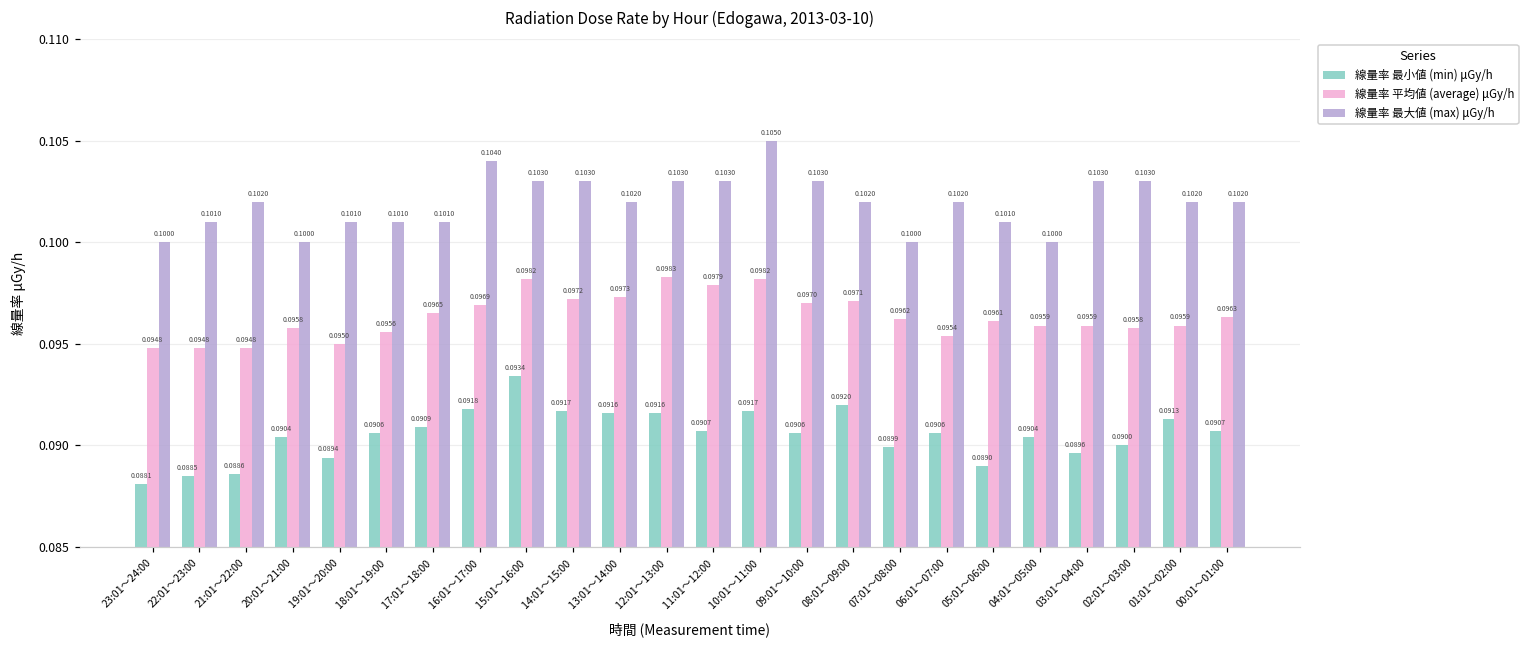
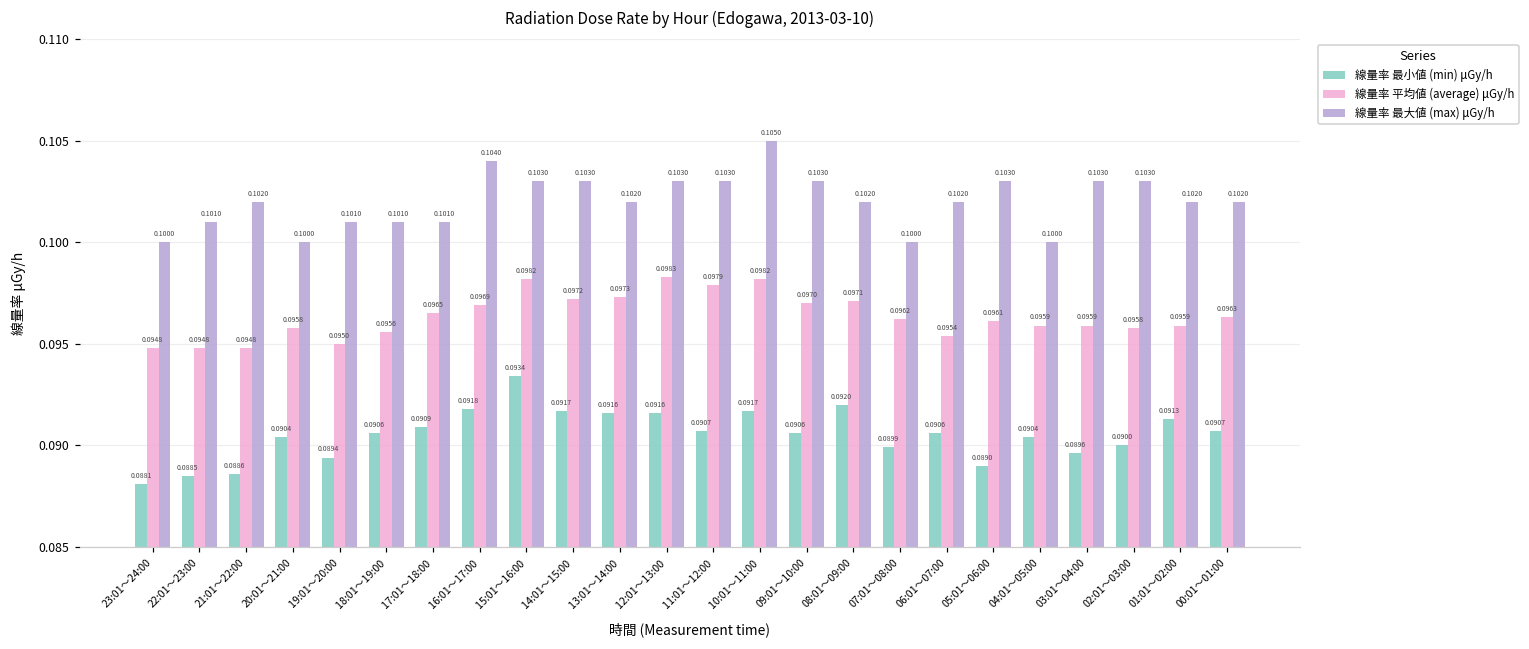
線量率 最大値 (max) μGy/h, 05:01～06:00: 0.1010 -> 0.1030
